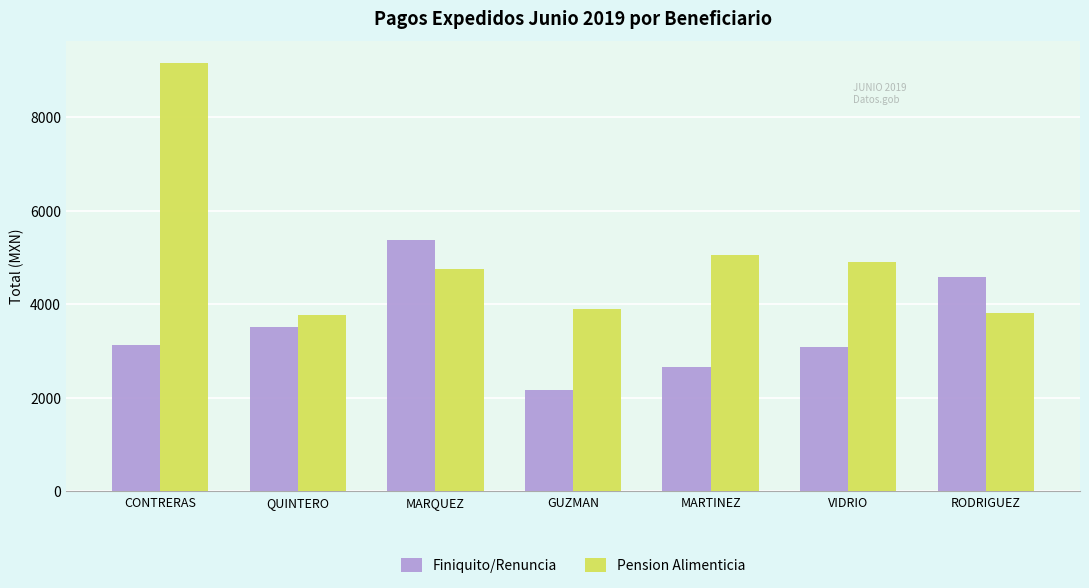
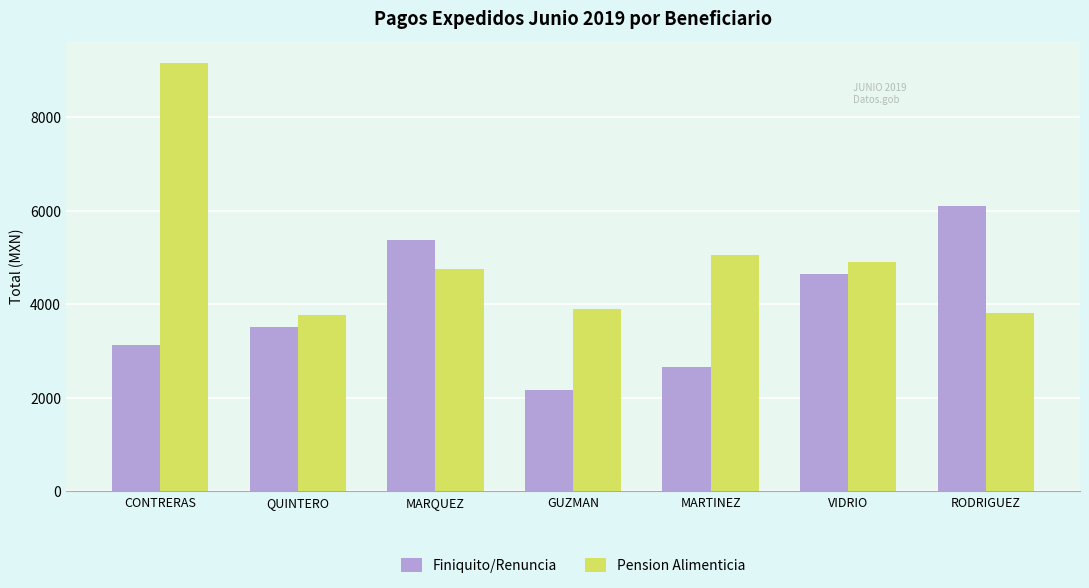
Finiquito/Renuncia, VIDRIO: 3100 -> 4700
Finiquito/Renuncia, RODRIGUEZ: 4600 -> 6100
